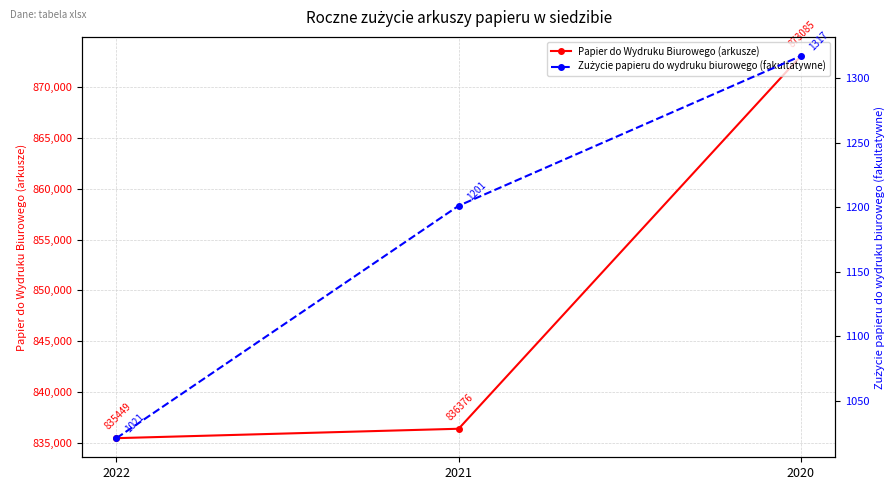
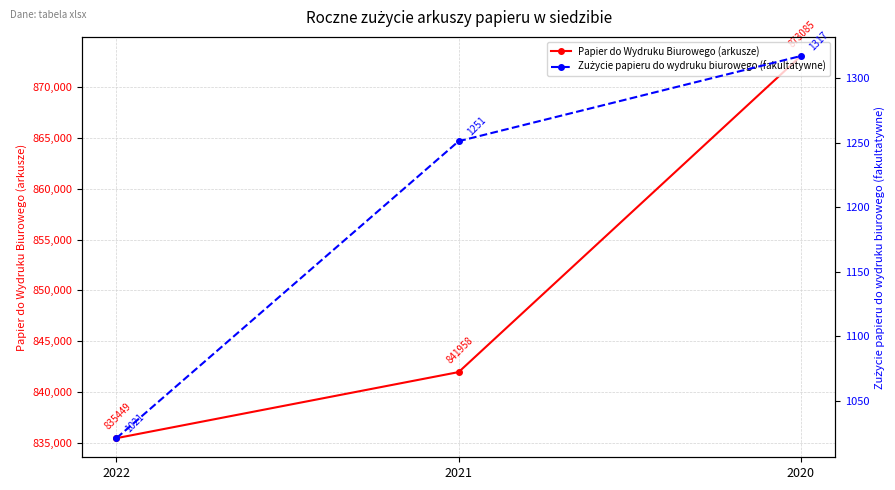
Papier do Wydruku Biurowego (arkusze), 2021: 836376 -> 841958
Zużycie papieru do wydruku biurowego (fakultatywne), 2021: 1201 -> 1251
